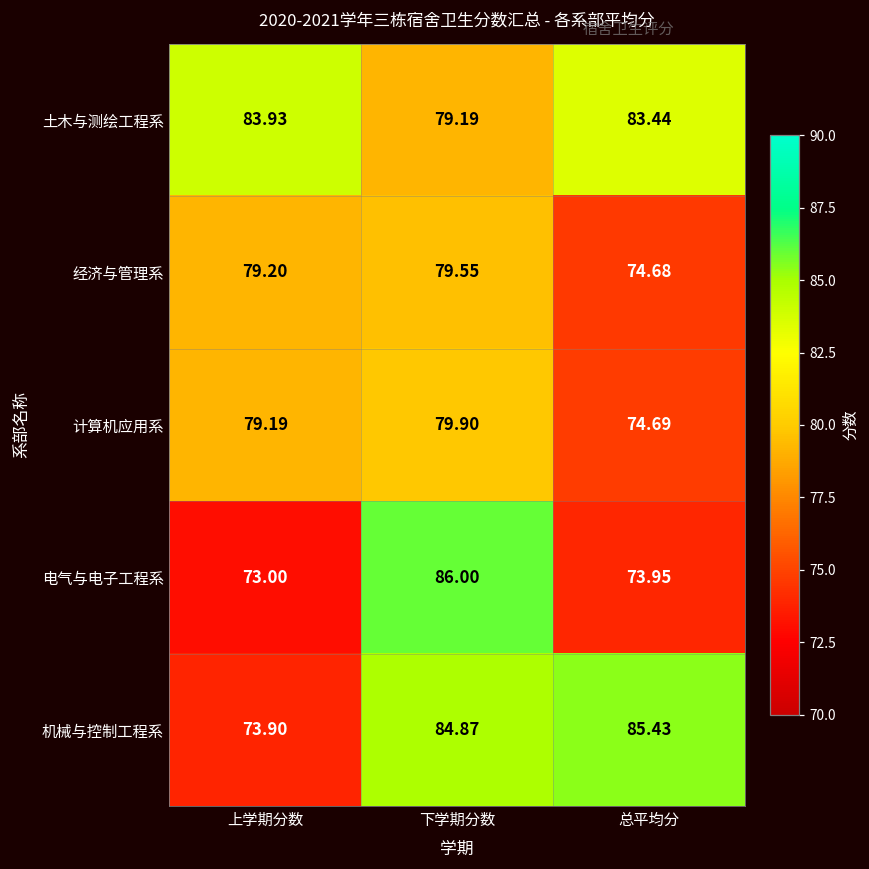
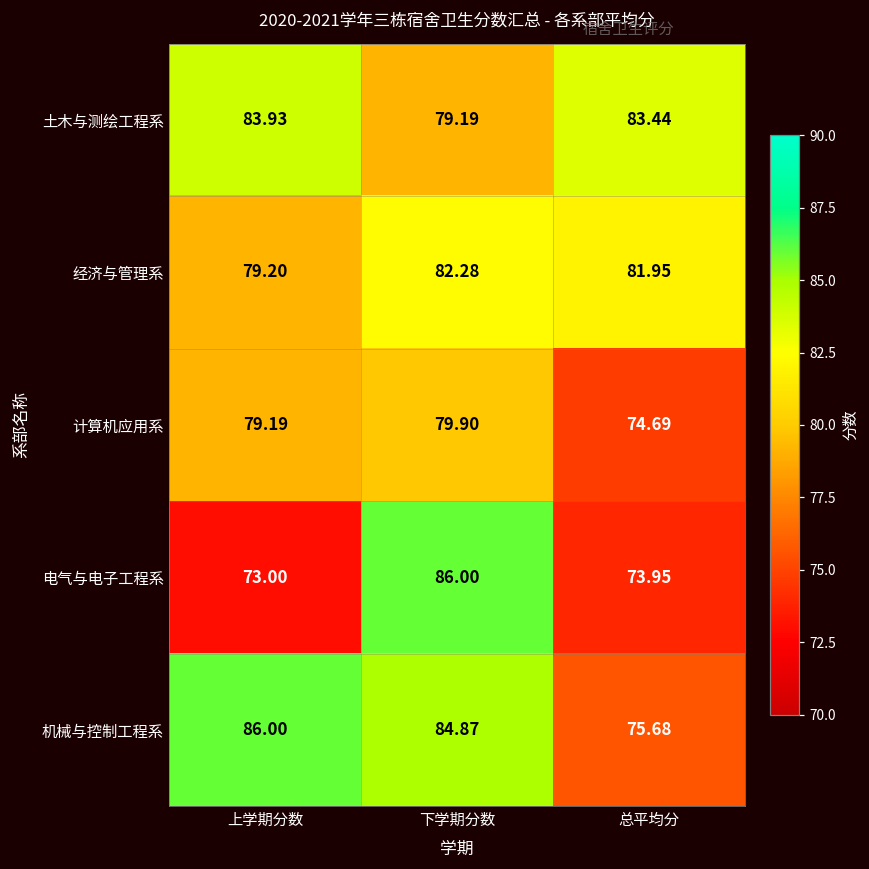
经济与管理系, 下学期分数: 79.55 -> 82.28
经济与管理系, 总平均分: 74.68 -> 81.95
机械与控制工程系, 上学期分数: 73.90 -> 86.00
机械与控制工程系, 总平均分: 85.43 -> 75.68
